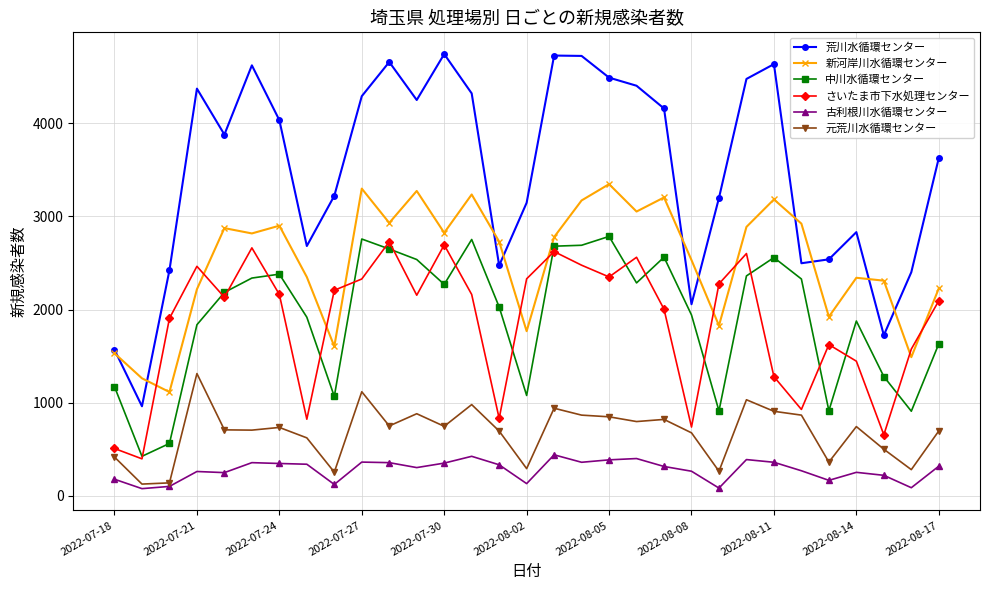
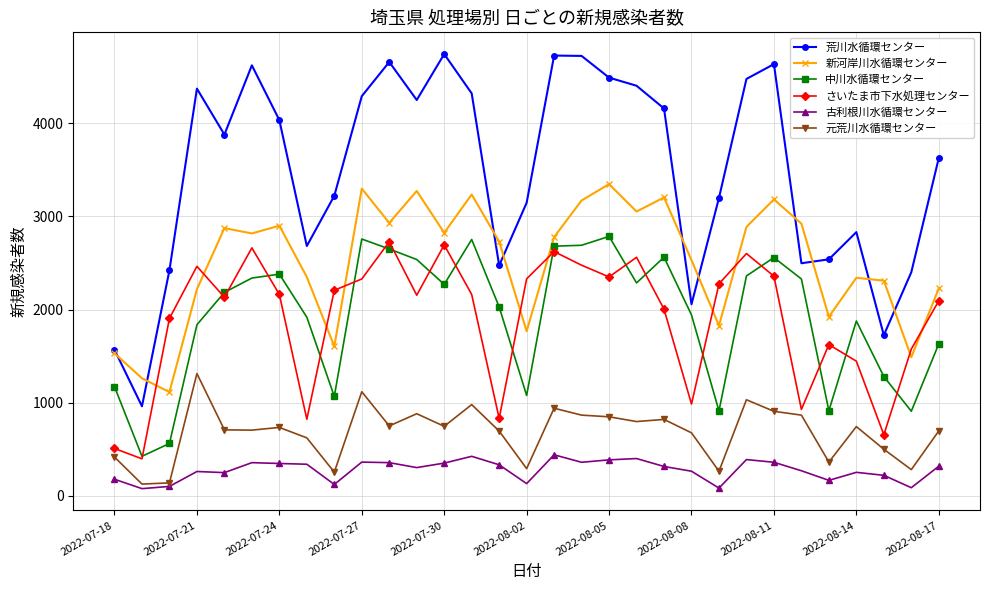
さいたま市下水処理センター, 2022-08-08: 700 -> 1000
さいたま市下水処理センター, 2022-08-11: 1300 -> 2400
